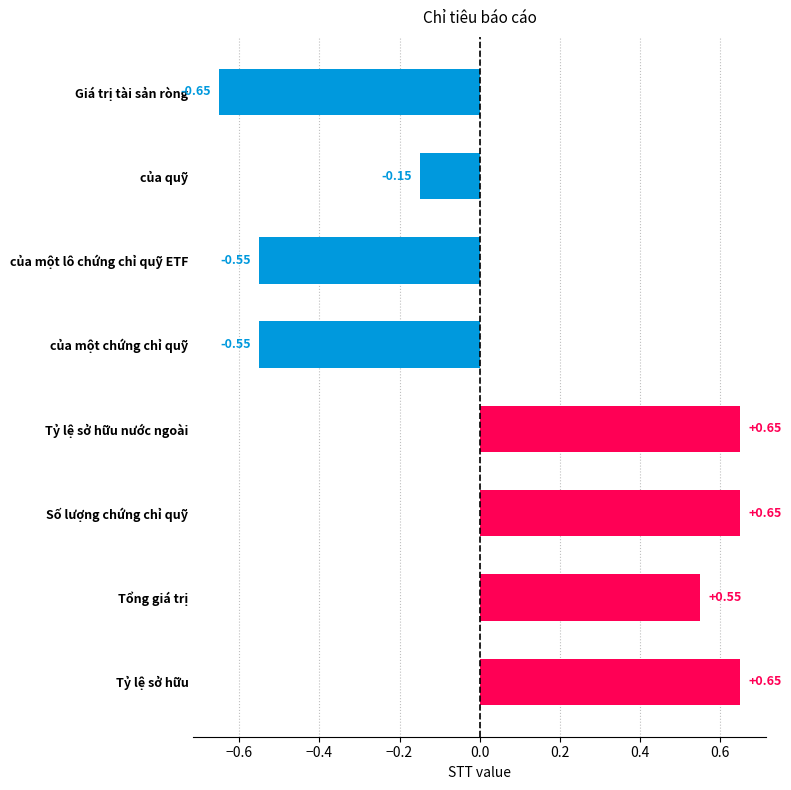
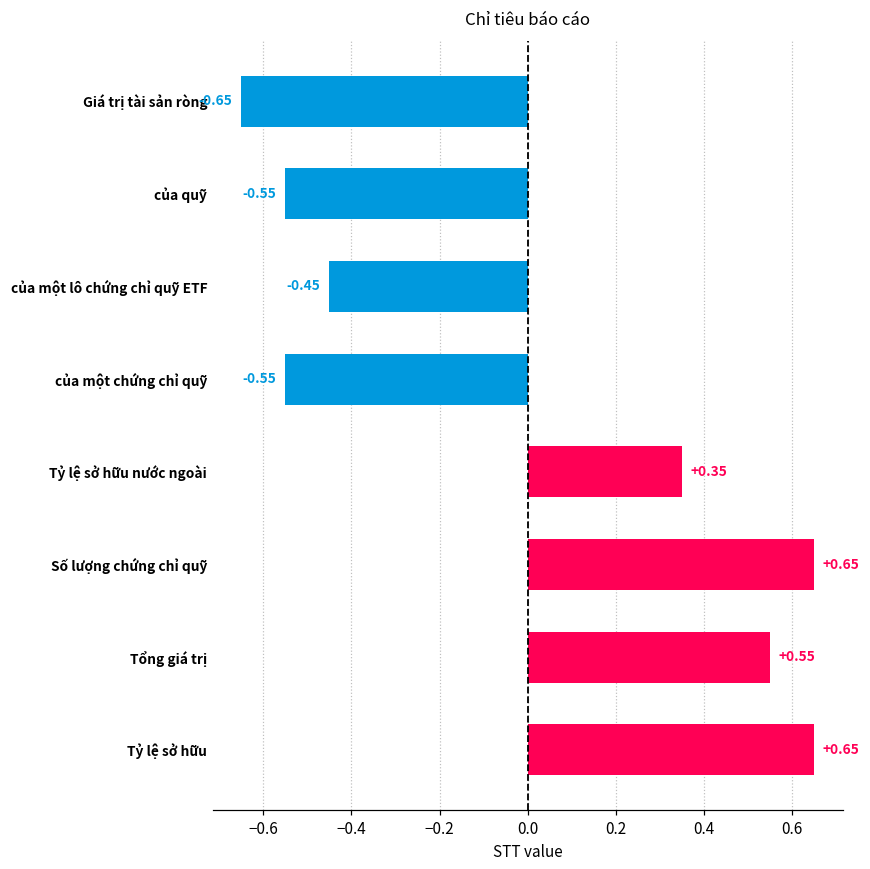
của quỹ: -0.15 -> -0.55
của một lô chứng chỉ quỹ ETF: -0.55 -> -0.45
Tỷ lệ sở hữu nước ngoài: +0.65 -> +0.35
